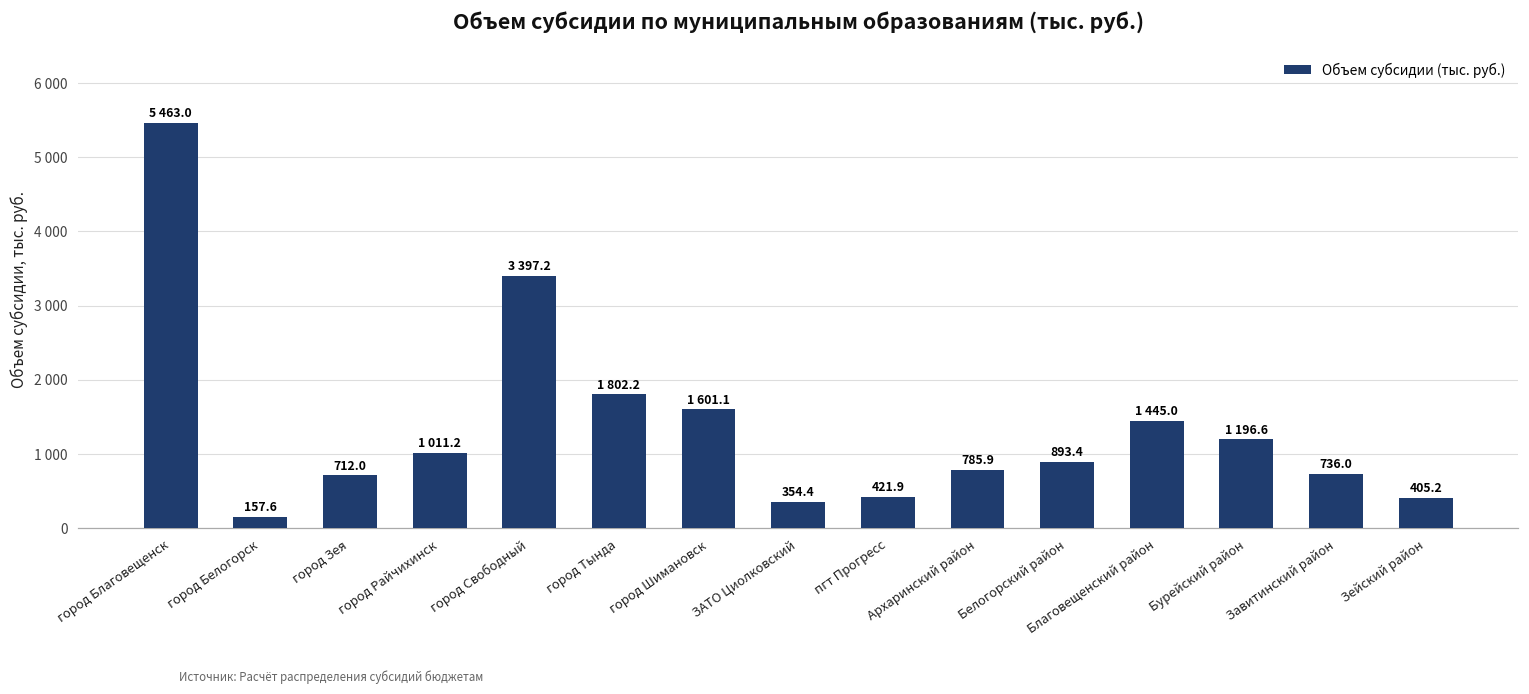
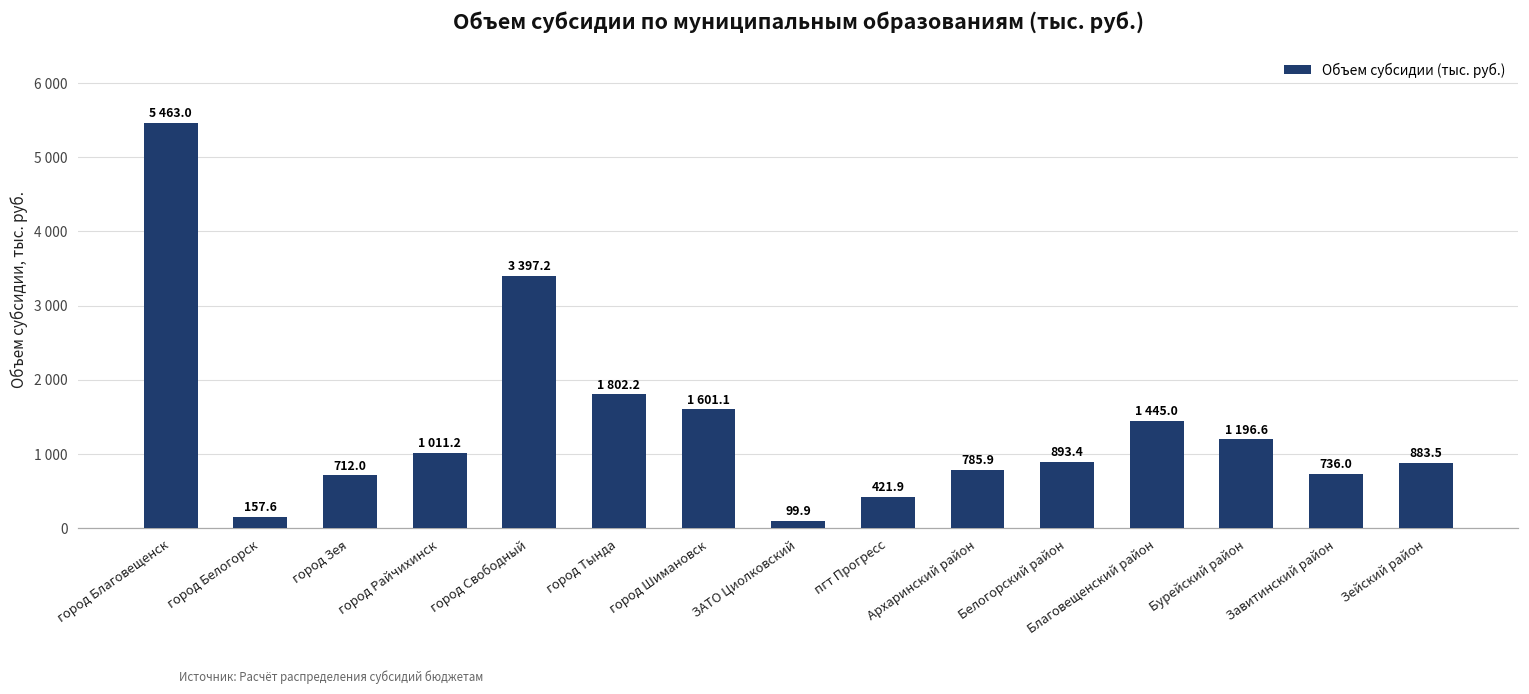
ЗАТО Циолковский: 354.4 -> 99.9
Зейский район: 405.2 -> 883.5
